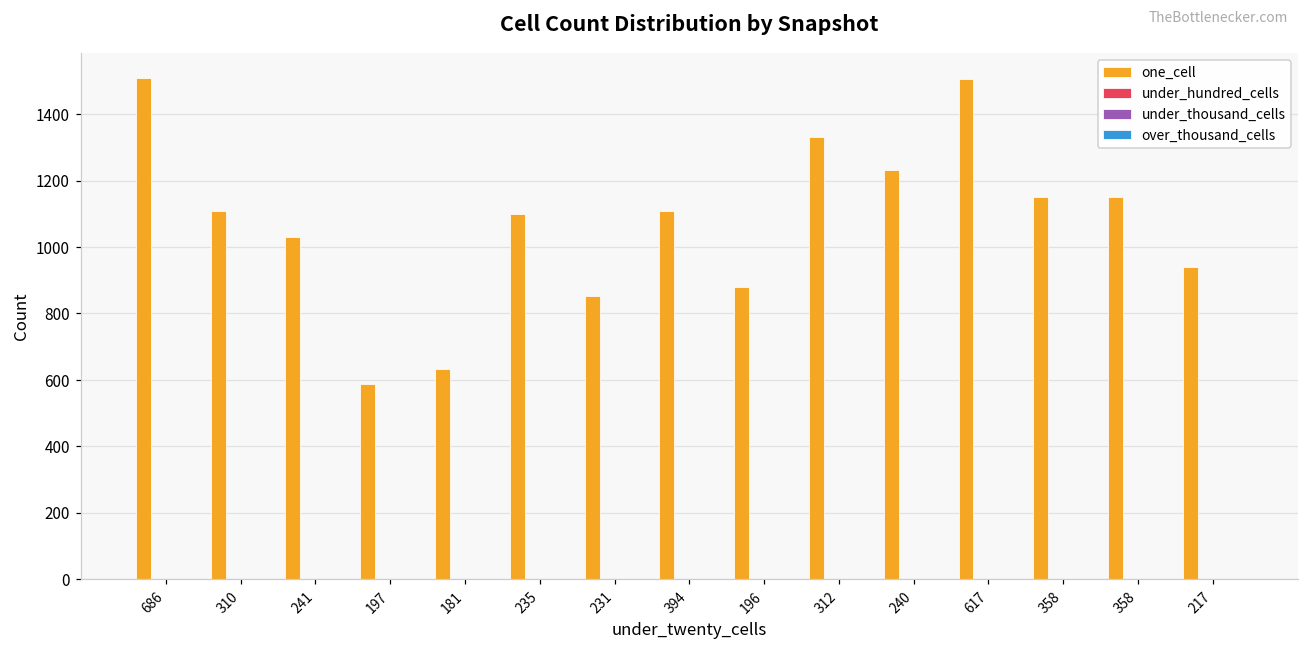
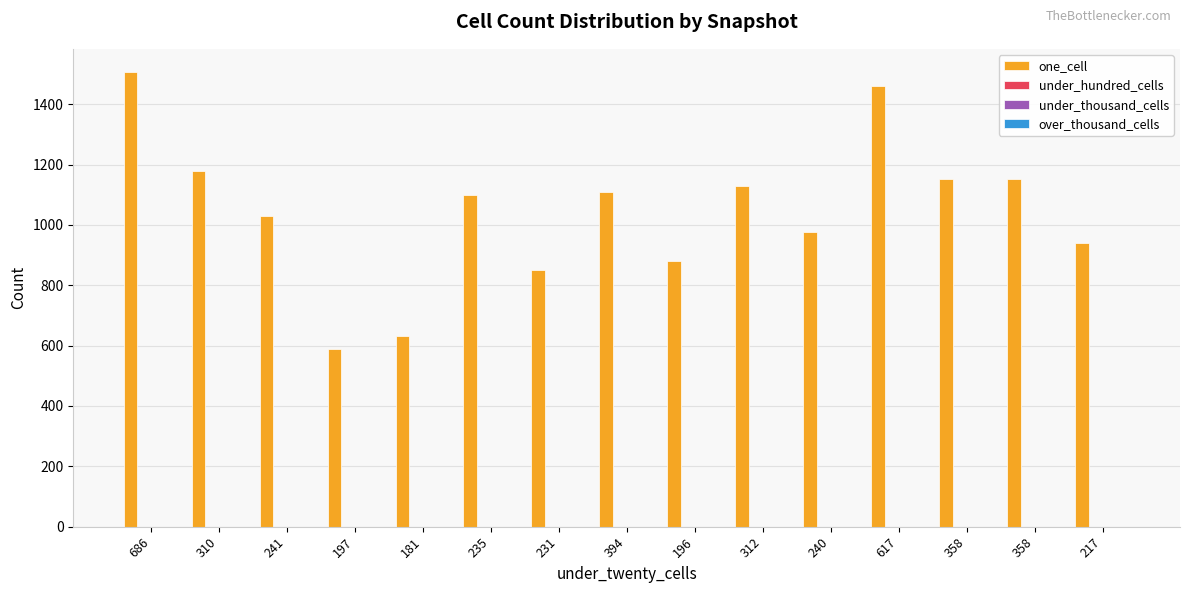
one_cell, 310: 1110 -> 1180
one_cell, 312: 1330 -> 1130
one_cell, 240: 1230 -> 980
one_cell, 617: 1510 -> 1460
